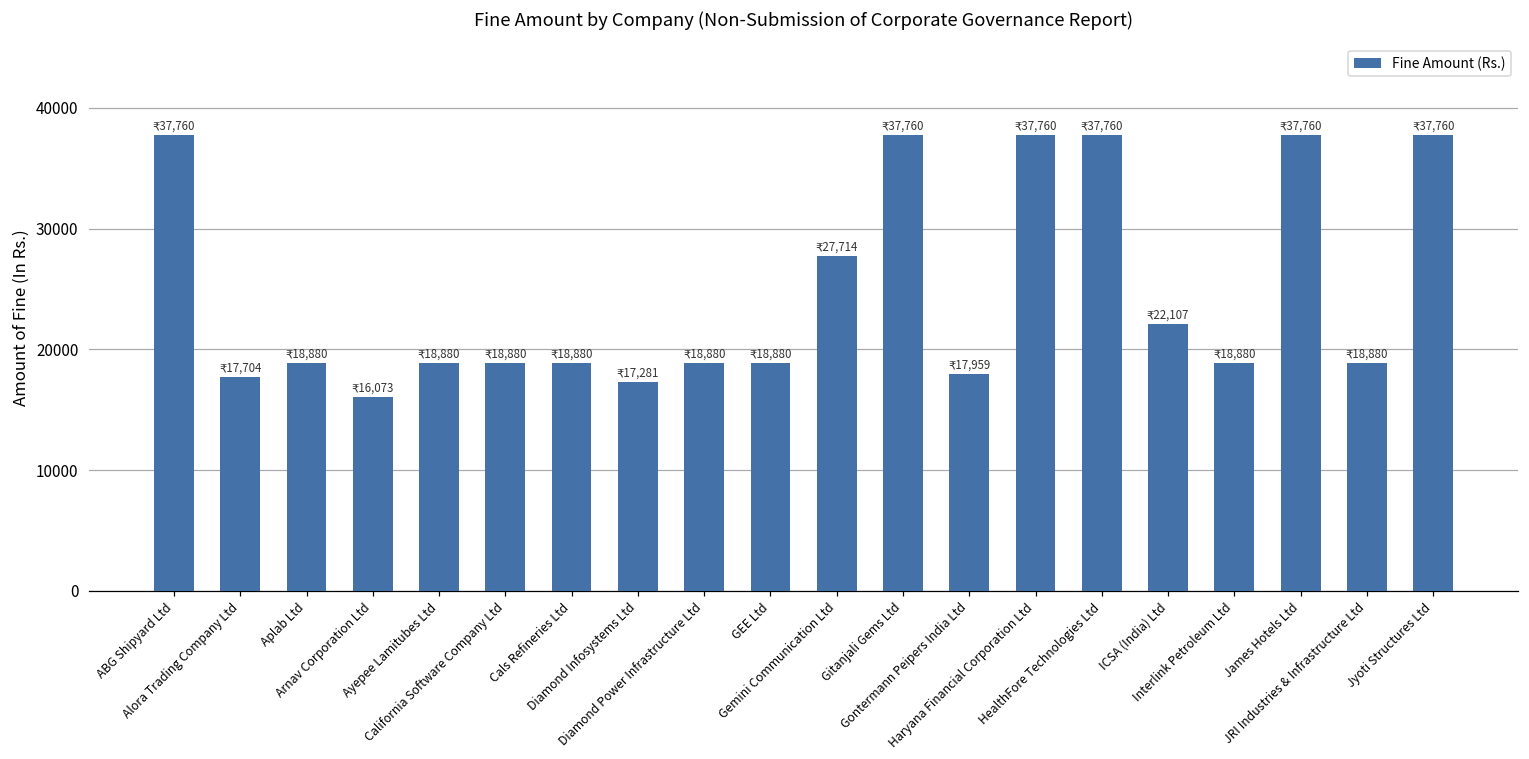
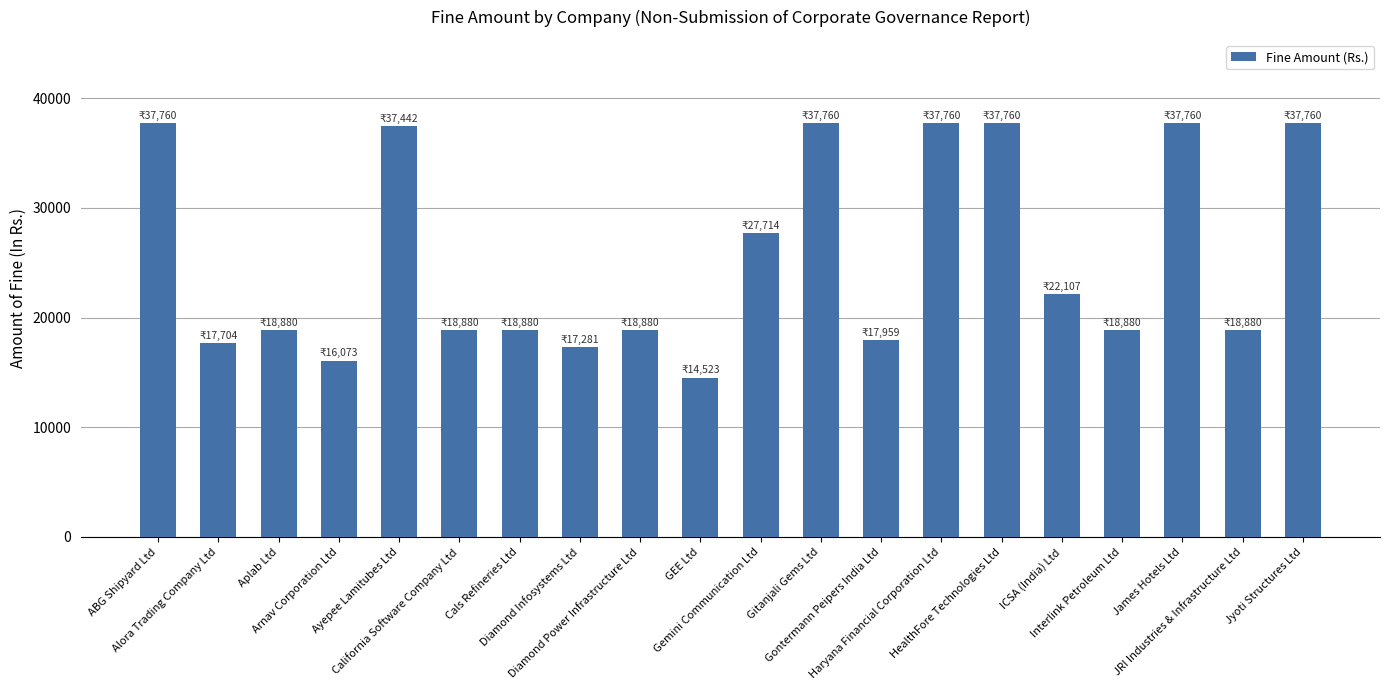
Ayepee Lamitubes Ltd: 18,880 -> 37,442
GEE Ltd: 18,880 -> 14,523
